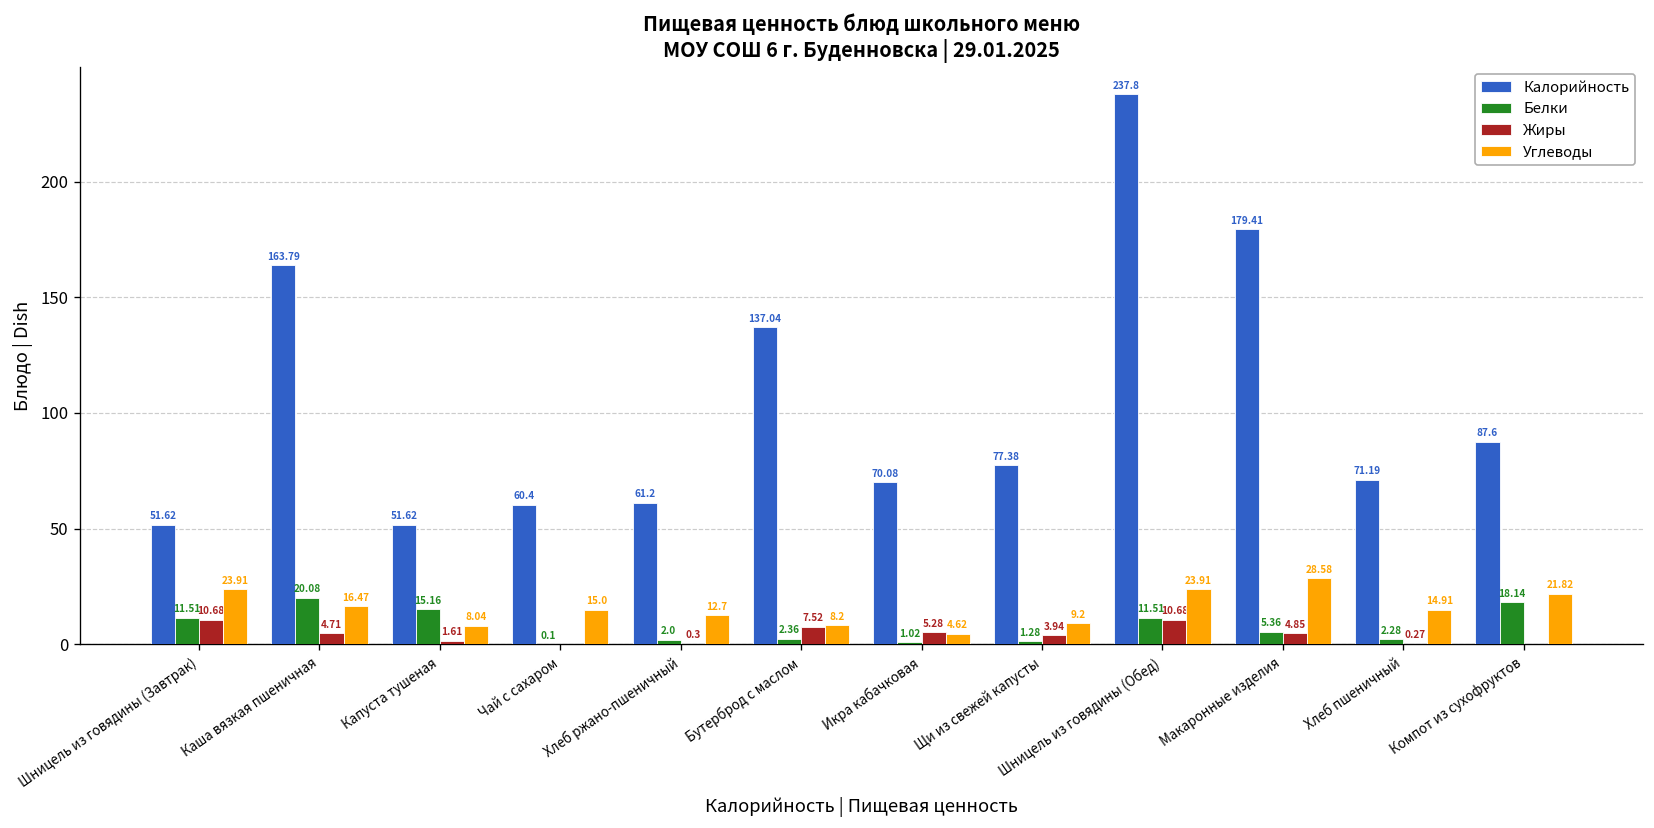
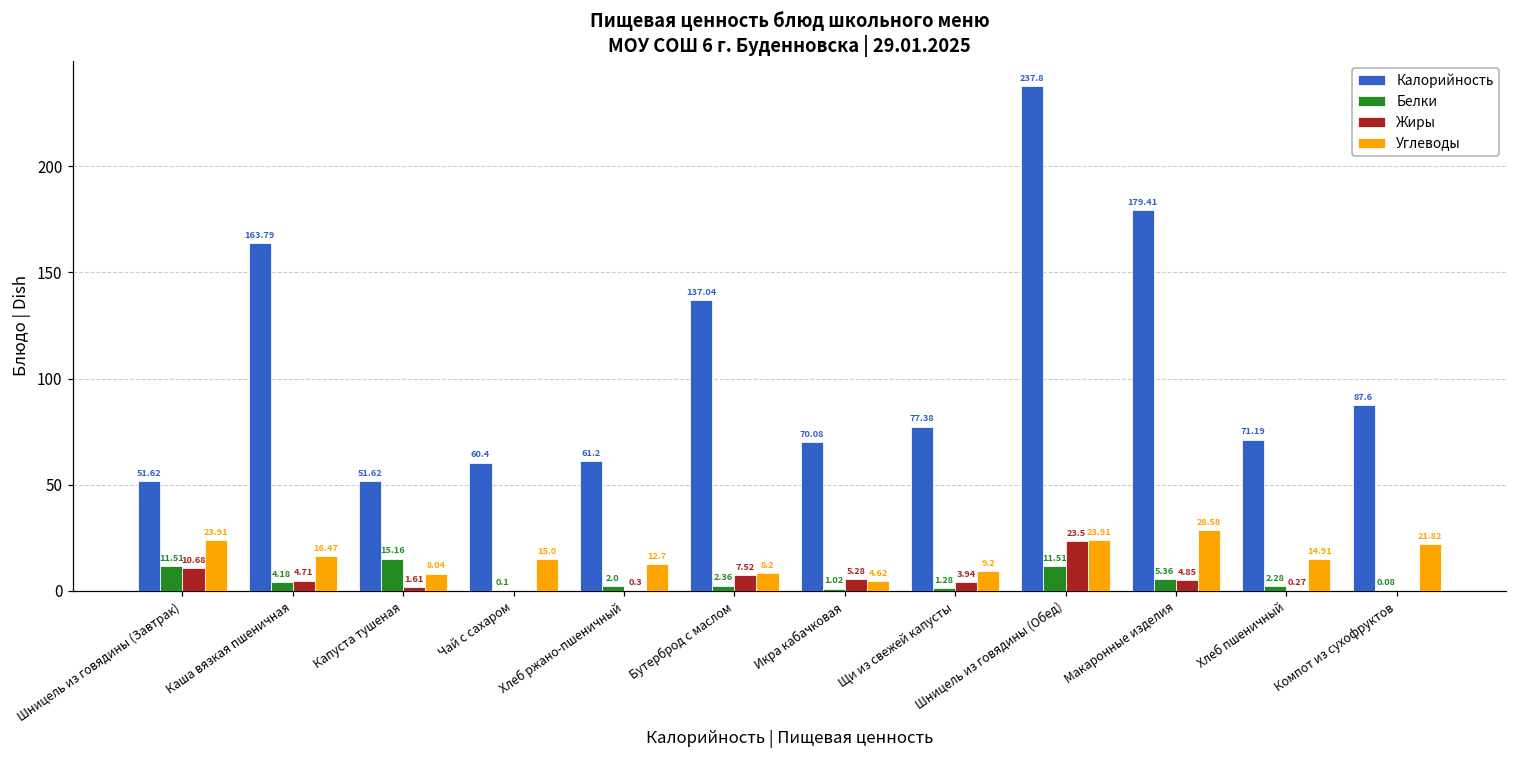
Белки, Каша вязкая пшеничная: 20.08 -> 4.18
Жиры, Шницель из говядины (Обед): 10.68 -> 23.5
Белки, Компот из сухофруктов: 18.14 -> 0.08
